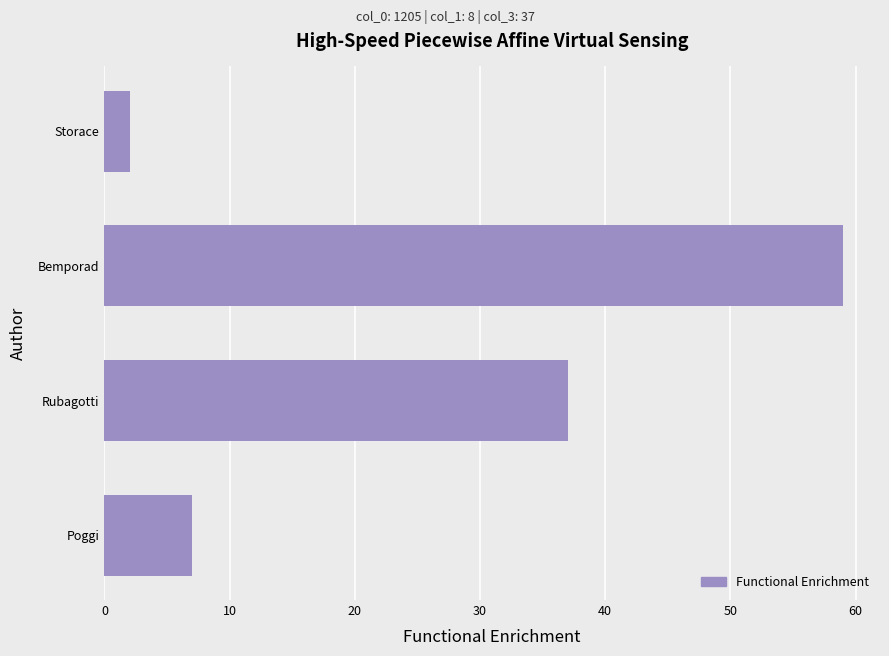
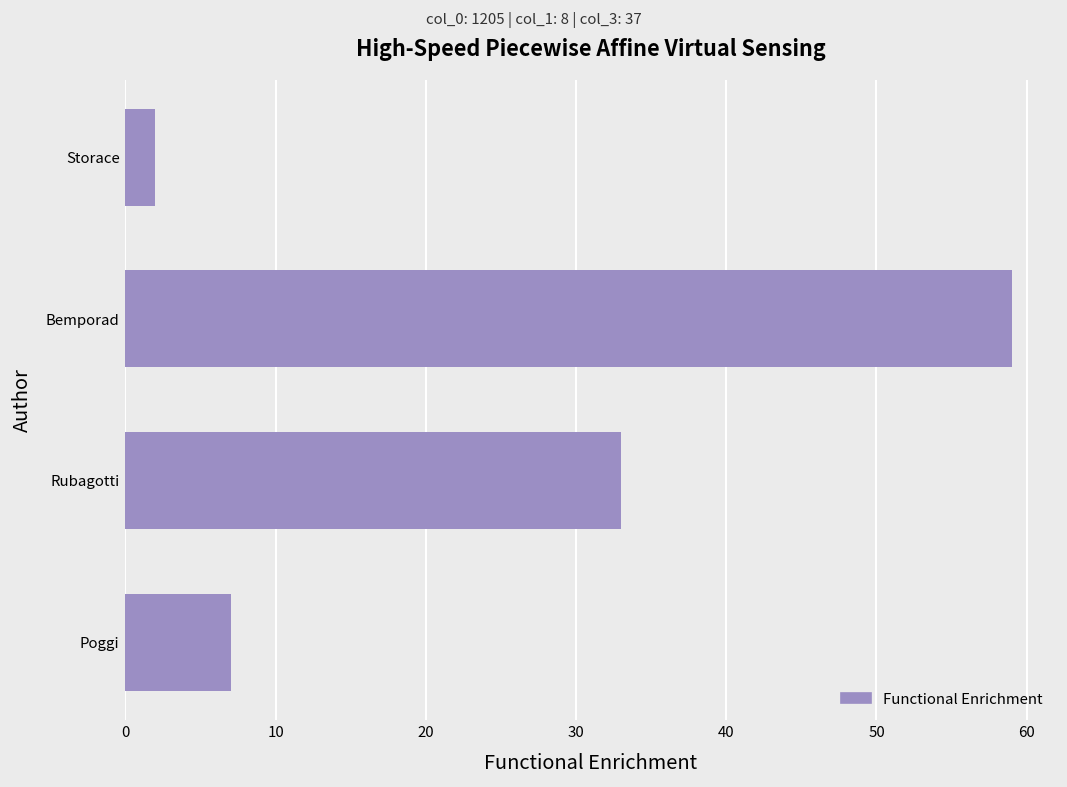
Rubagotti: 37 -> 33
